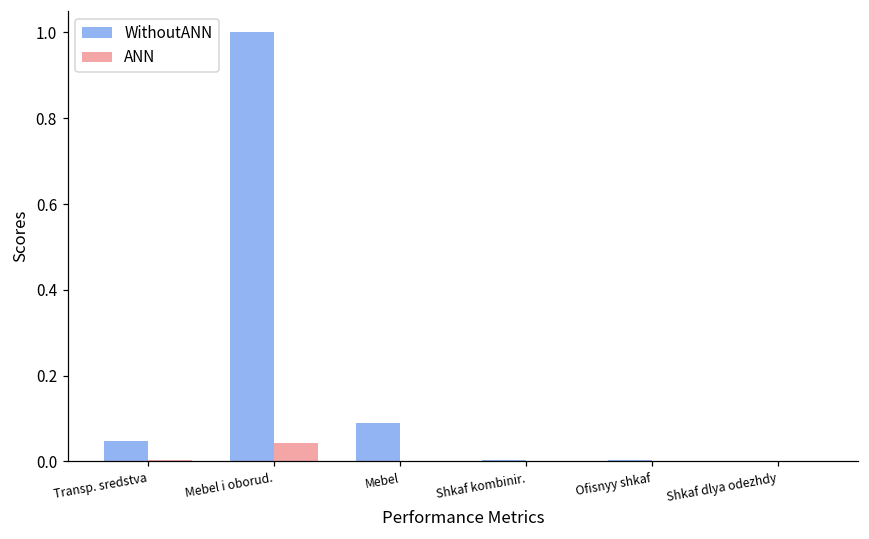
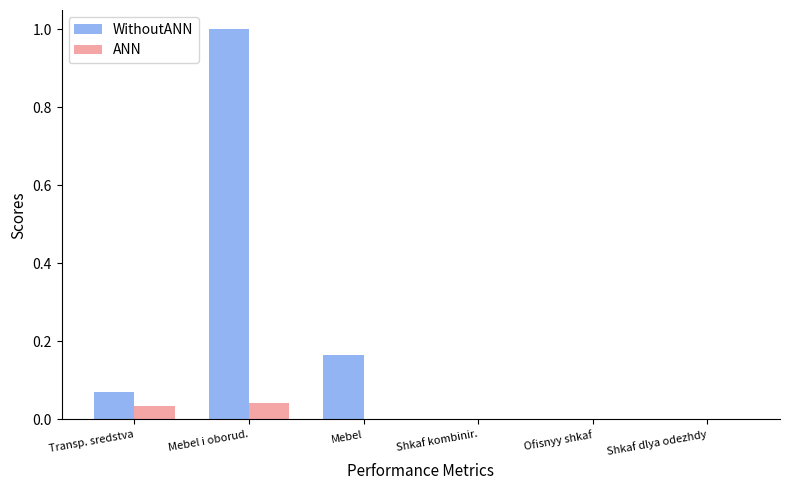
WithoutANN, Transp. sredstva: 0.05 -> 0.07
ANN, Transp. sredstva: 0.00 -> 0.04
WithoutANN, Mebel: 0.09 -> 0.16
